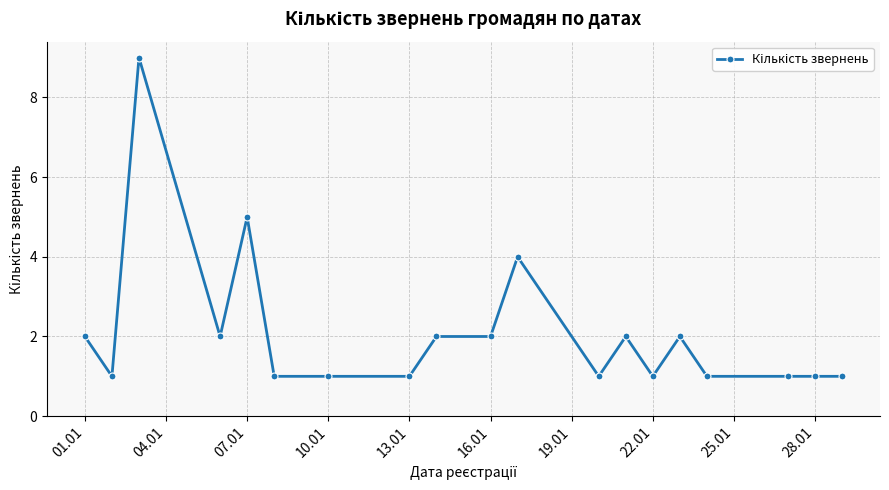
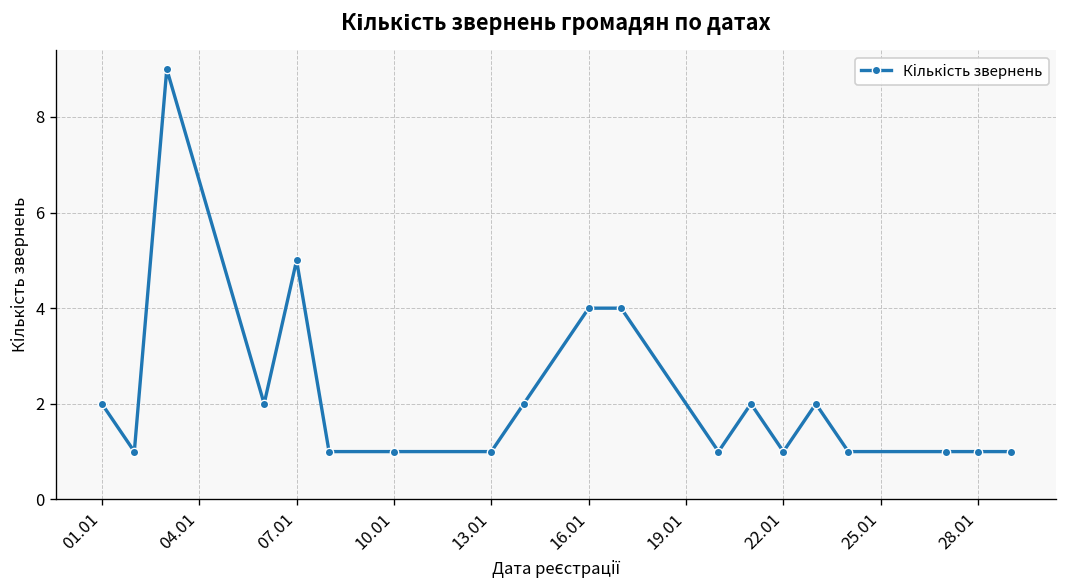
16.01: 2 -> 4
